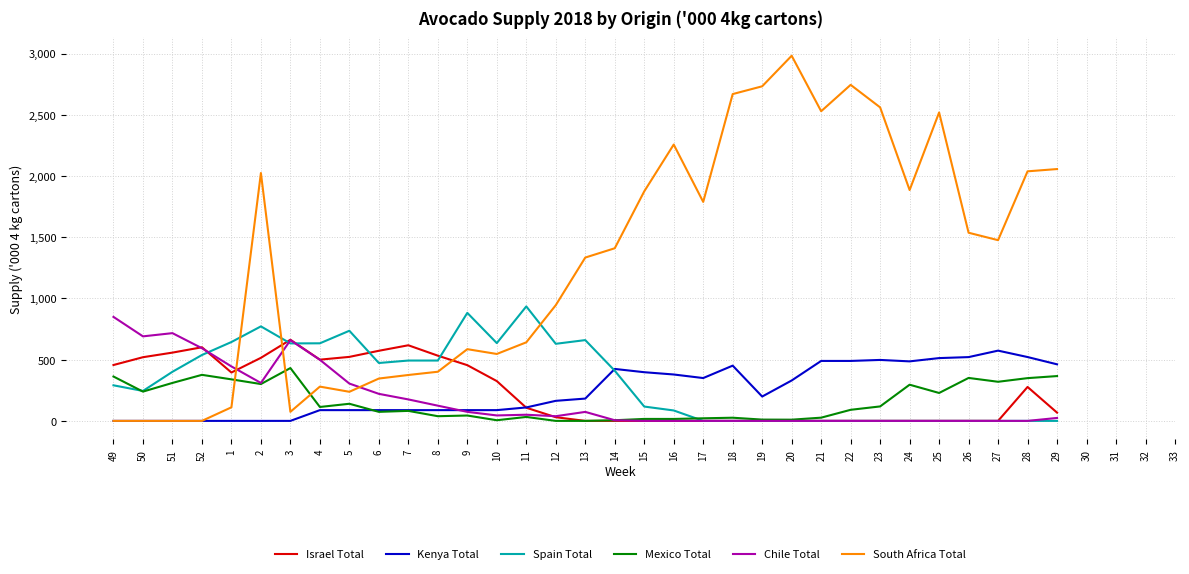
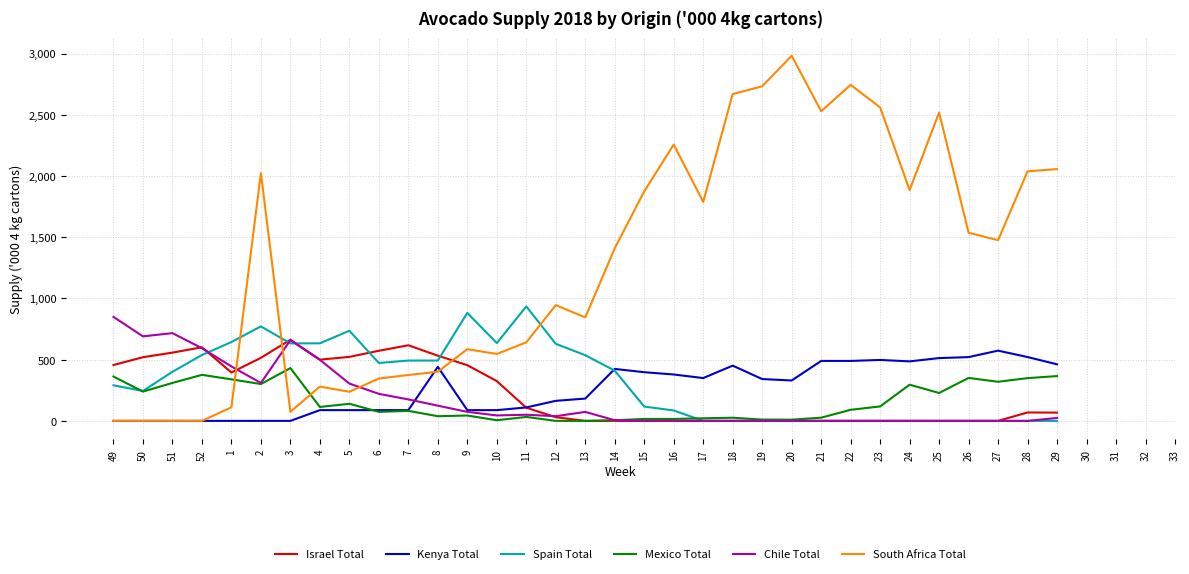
Kenya Total, 8: 90 -> 440
Spain Total, 13: 660 -> 540
South Africa Total, 13: 1,330 -> 840
Kenya Total, 19: 200 -> 340
Israel Total, 28: 280 -> 70
